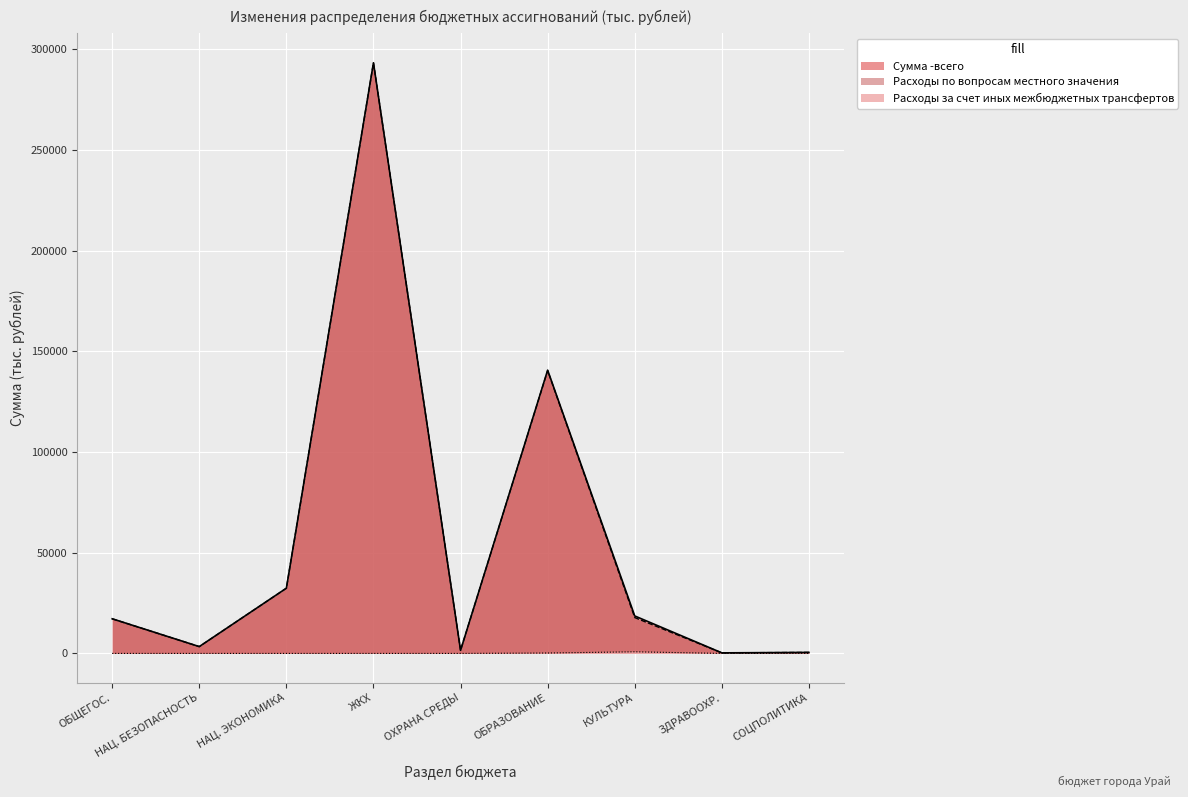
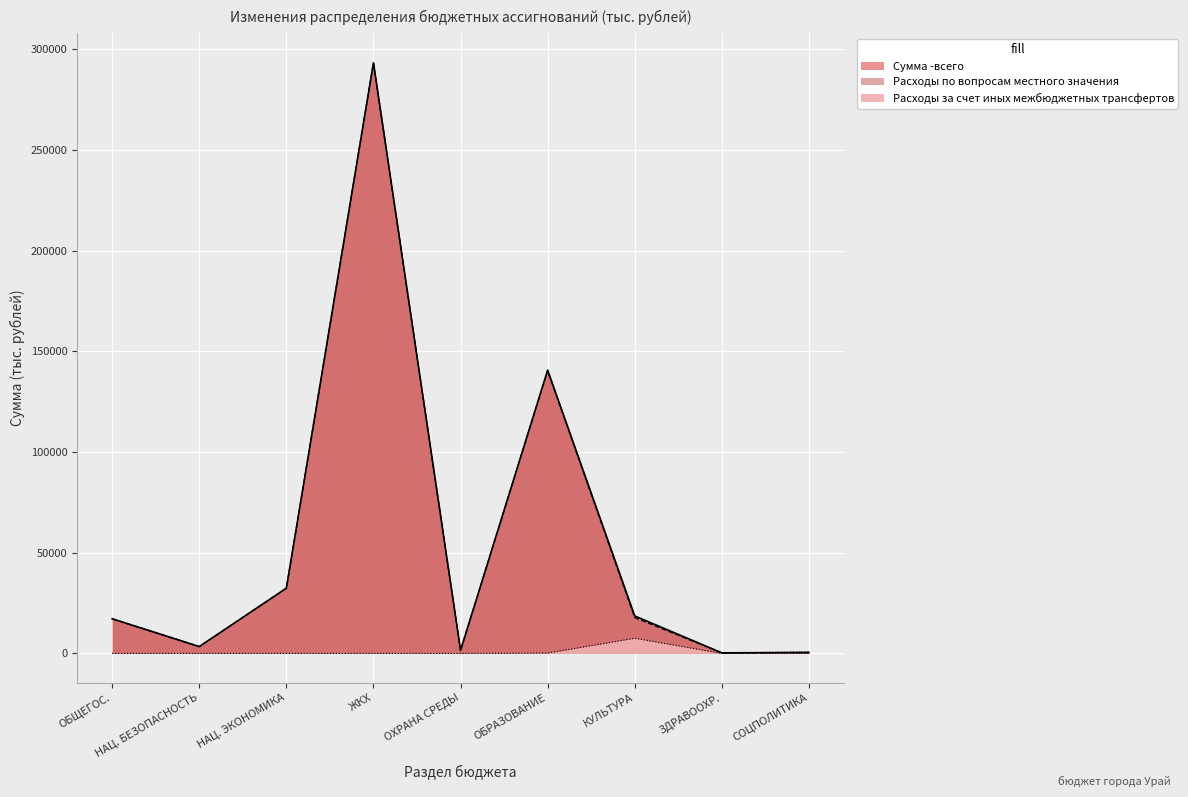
Расходы за счет иных межбюджетных трансфертов, КУЛЬТУРА: 1000 -> 8000
